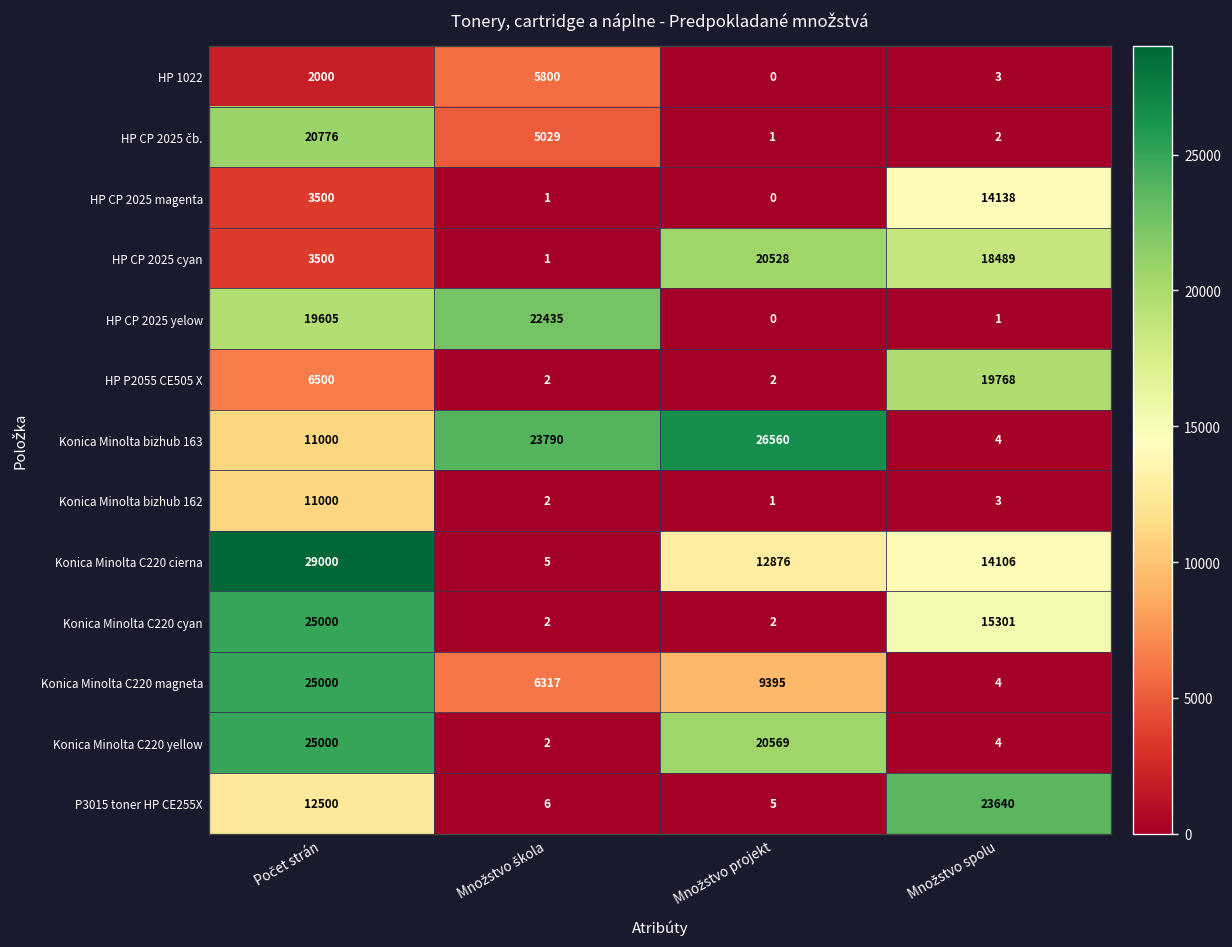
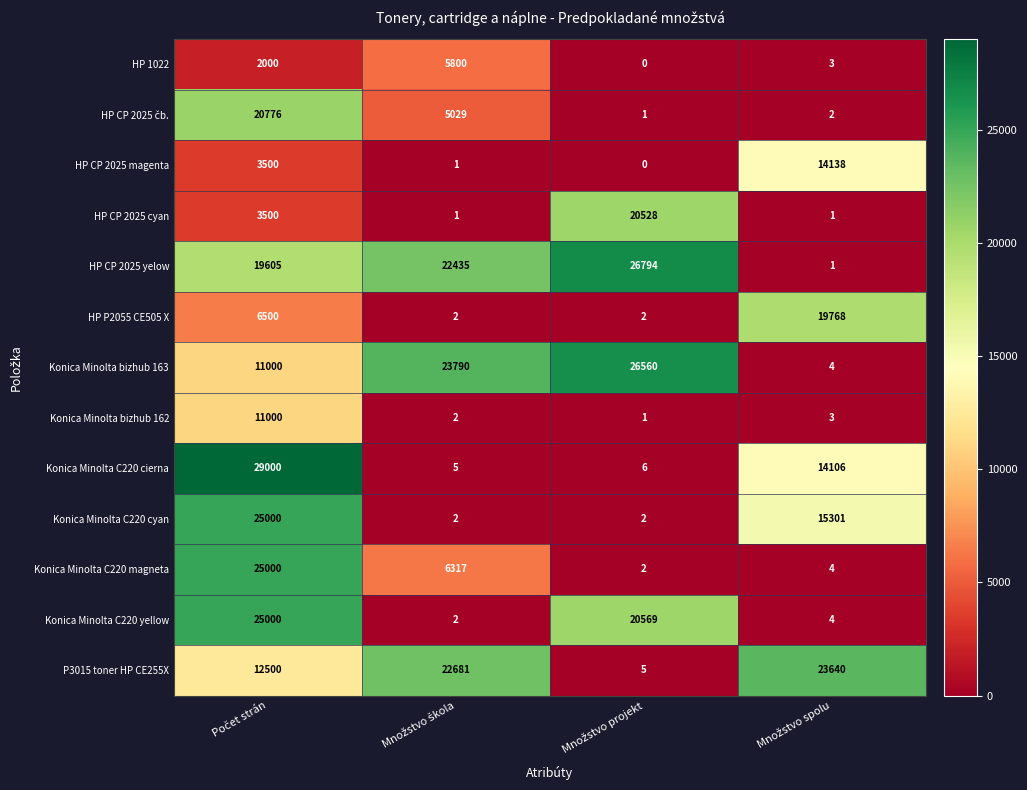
HP CP 2025 cyan, Množstvo spolu: 18489 -> 1
HP CP 2025 yelow, Množstvo projekt: 0 -> 26794
Konica Minolta C220 cierna, Množstvo projekt: 12876 -> 6
Konica Minolta C220 magneta, Množstvo projekt: 9395 -> 2
P3015 toner HP CE255X, Množstvo škola: 6 -> 22681
